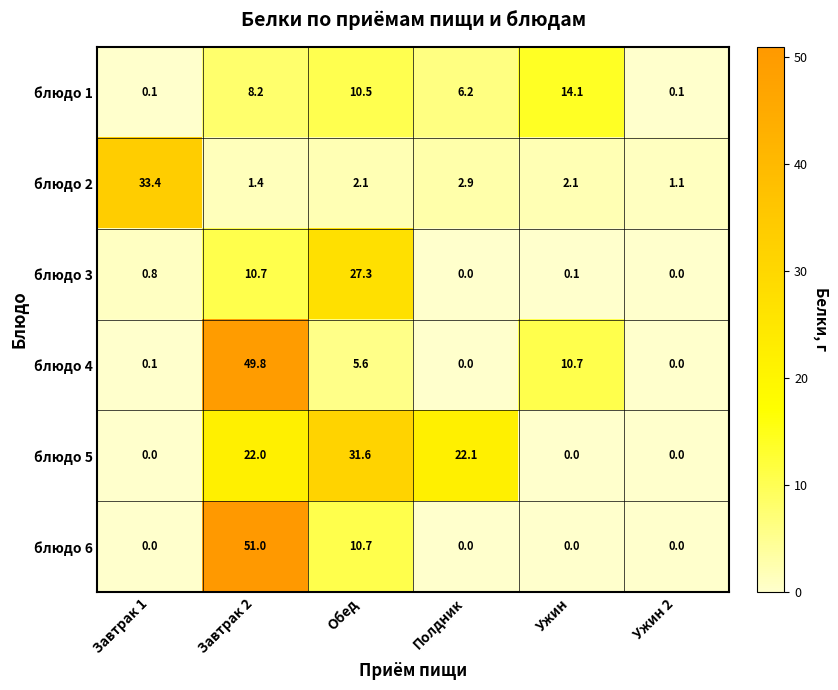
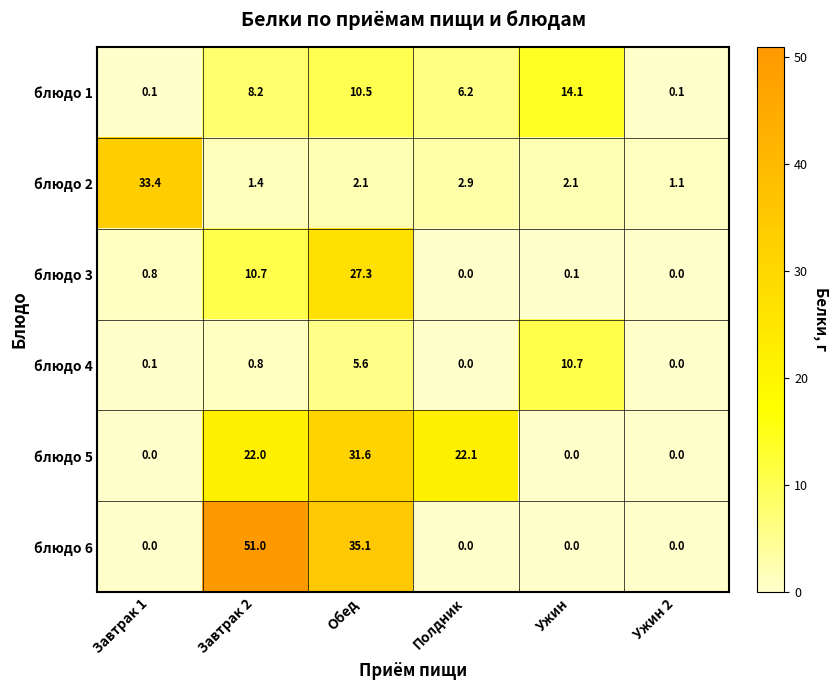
блюдо 4, Завтрак 2: 49.8 -> 0.8
блюдо 6, Обед: 10.7 -> 35.1
